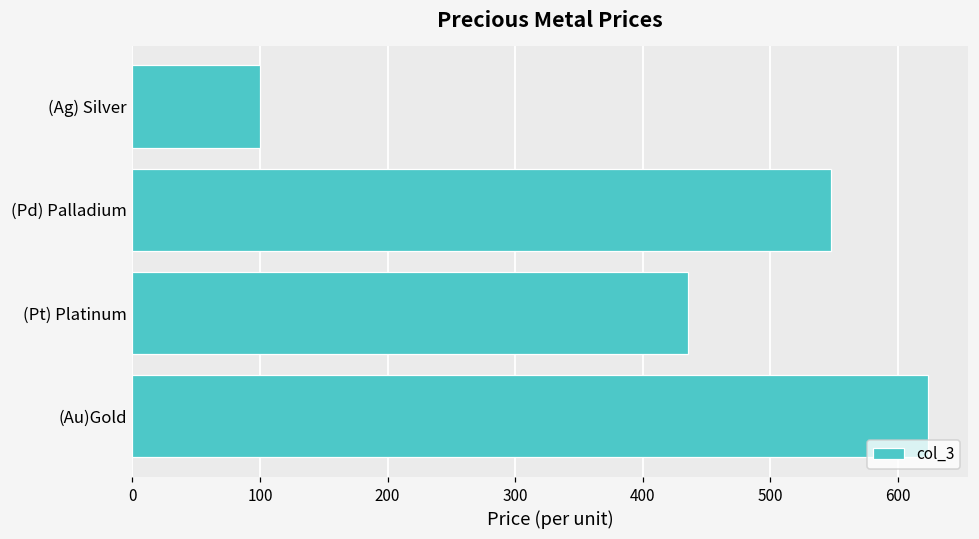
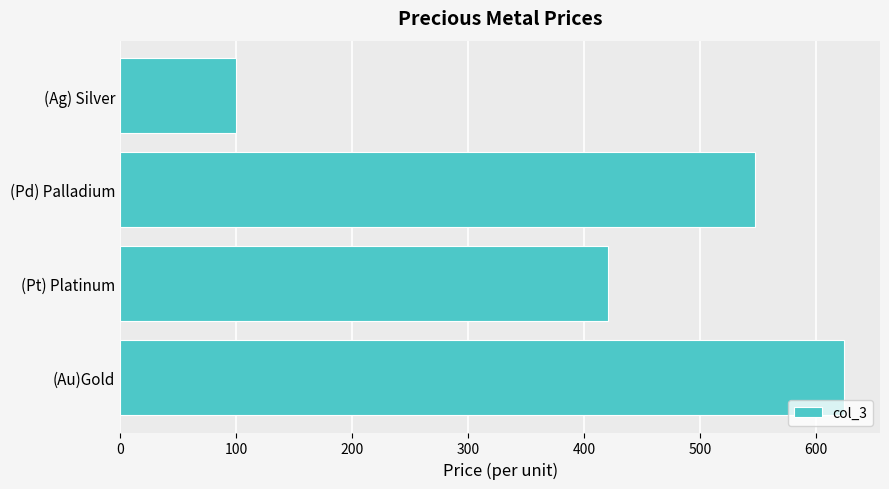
(Pt) Platinum: 436 -> 420
